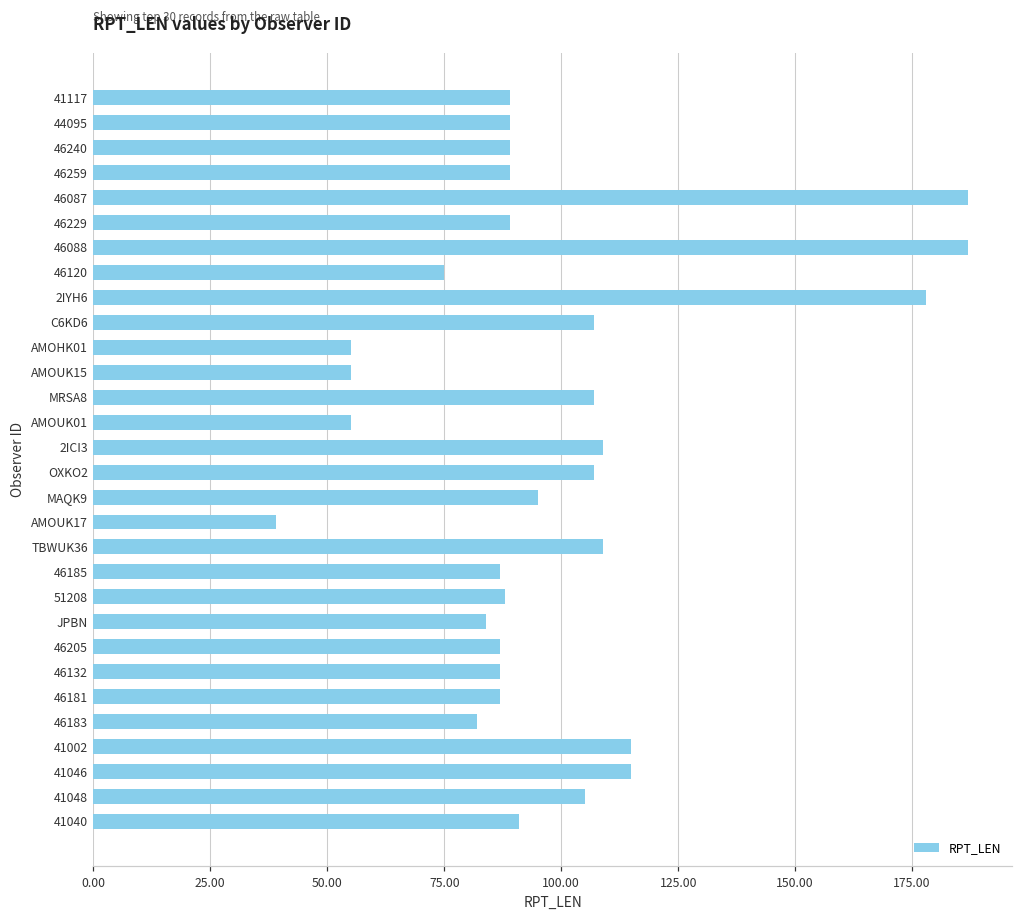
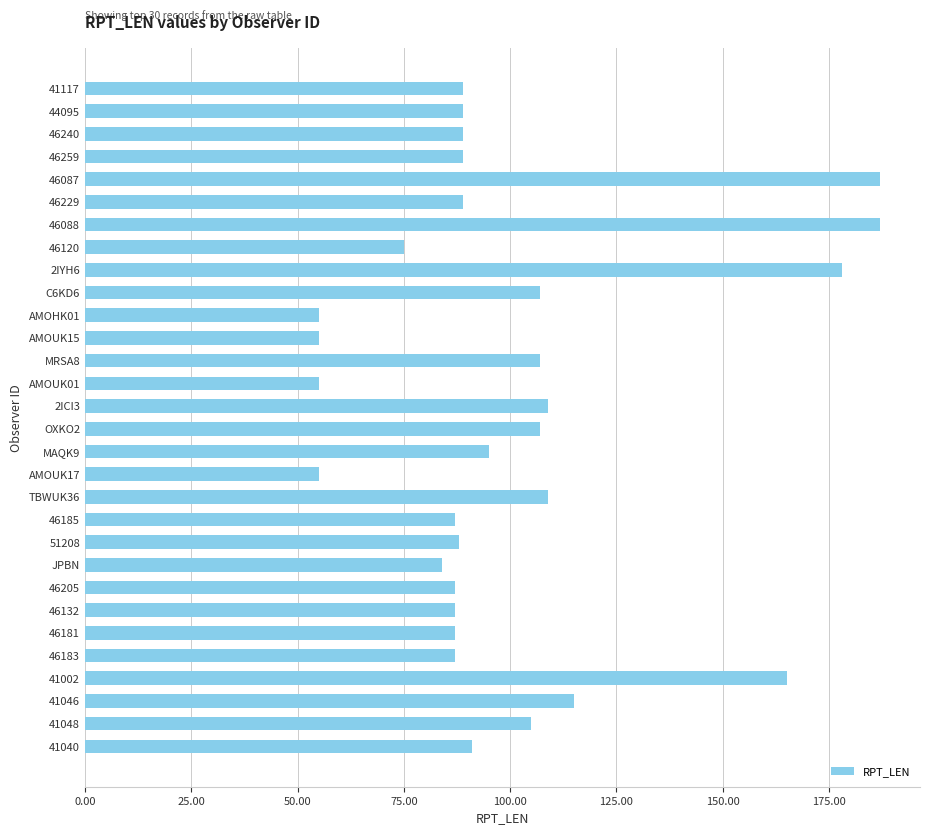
AMOUK17: 39 -> 55
46183: 82 -> 87
41002: 115 -> 165
